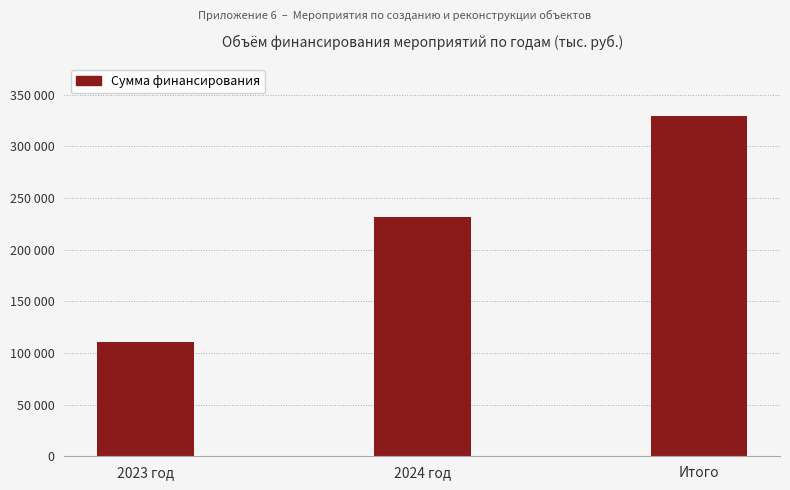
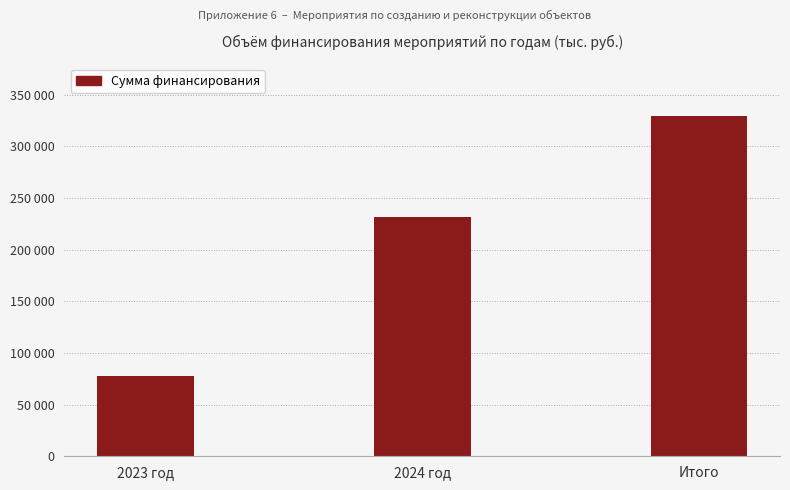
2023 год: 111000 -> 78000
